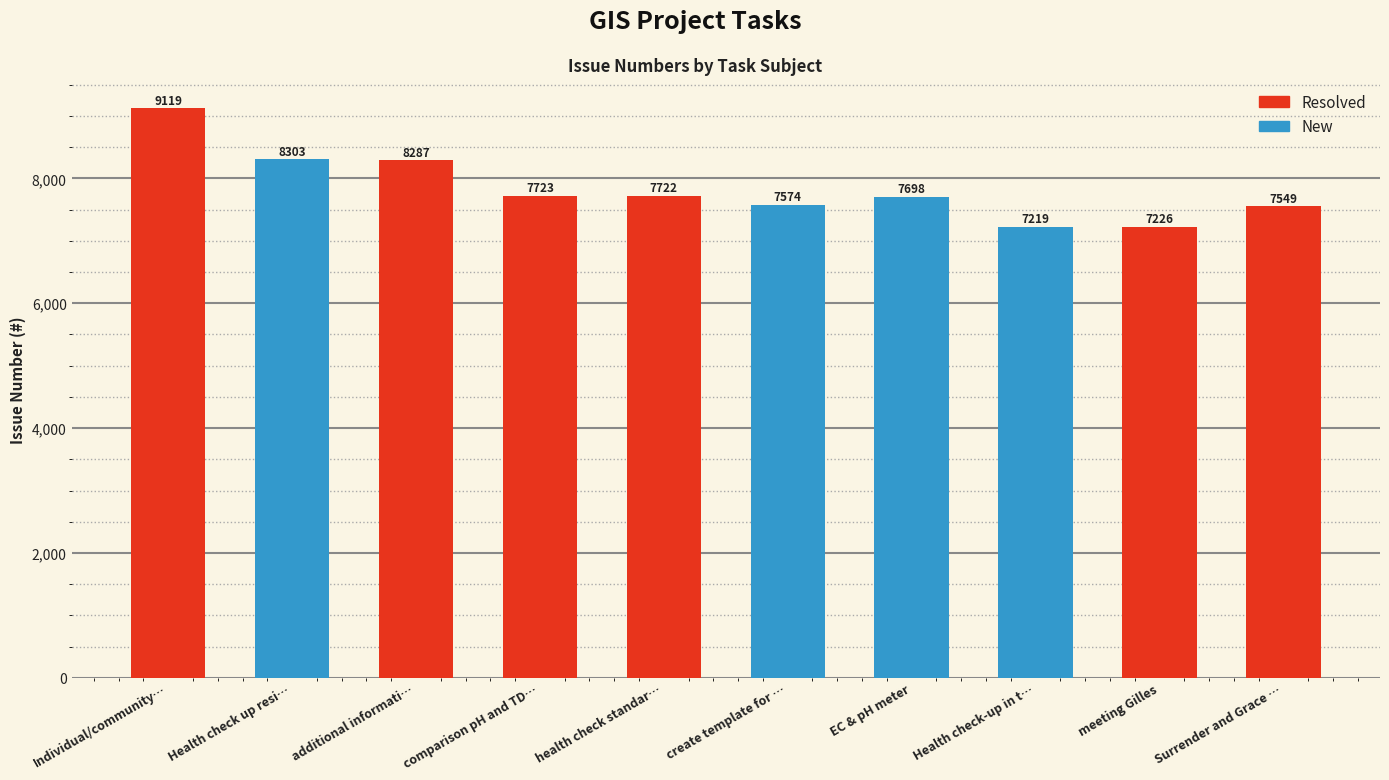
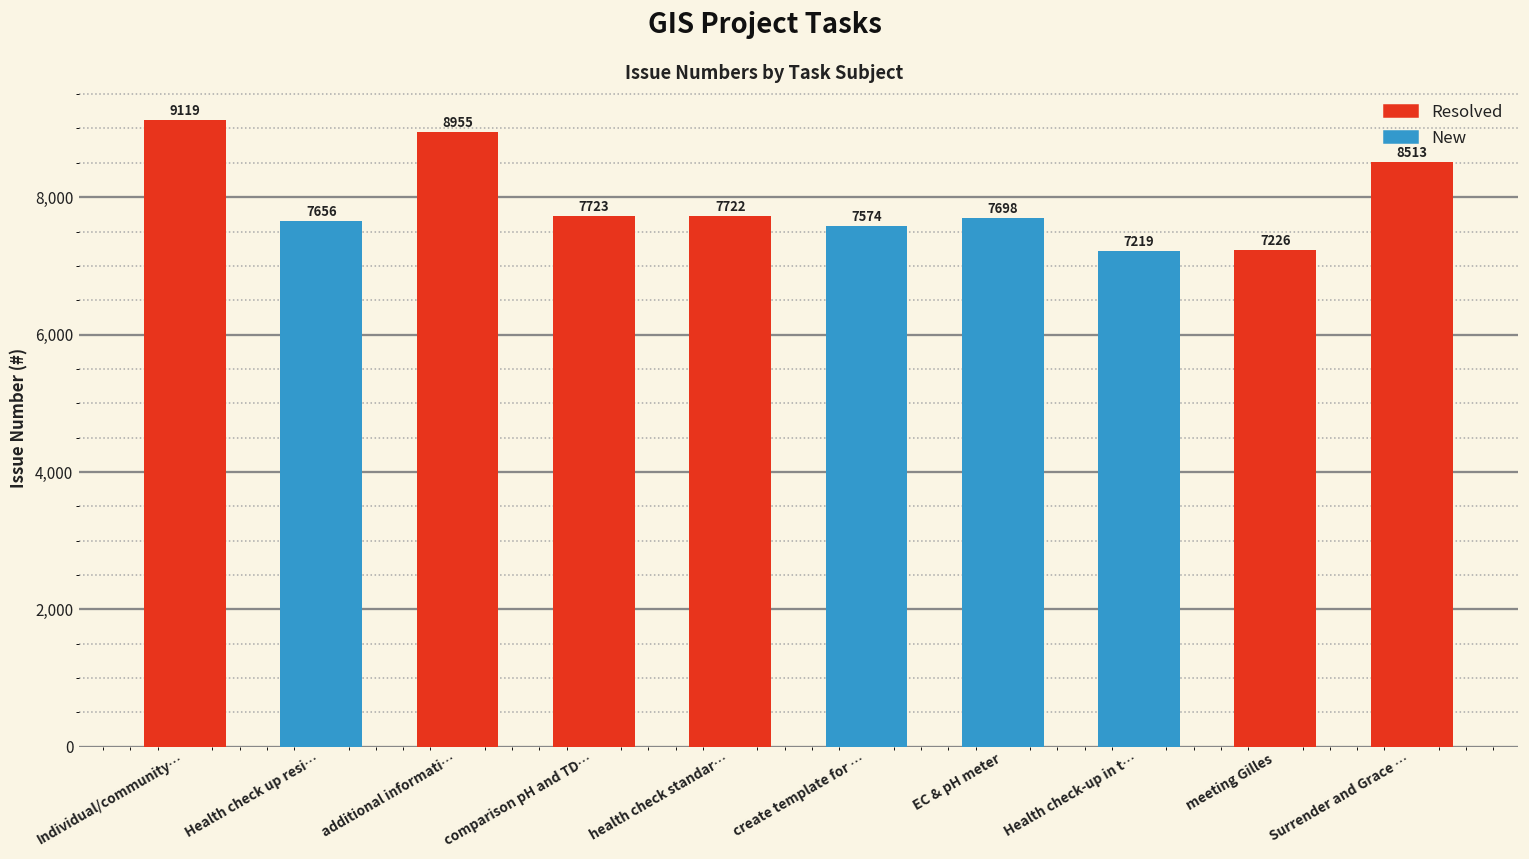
New, Health check up resi…: 8303 -> 7656
Resolved, additional informati…: 8287 -> 8955
Resolved, Surrender and Grace …: 7549 -> 8513
